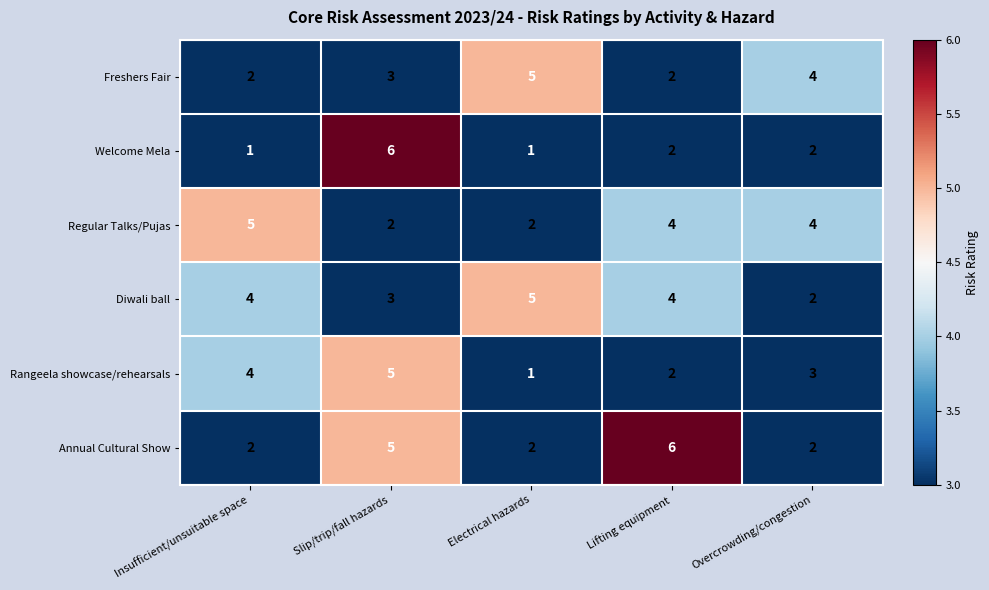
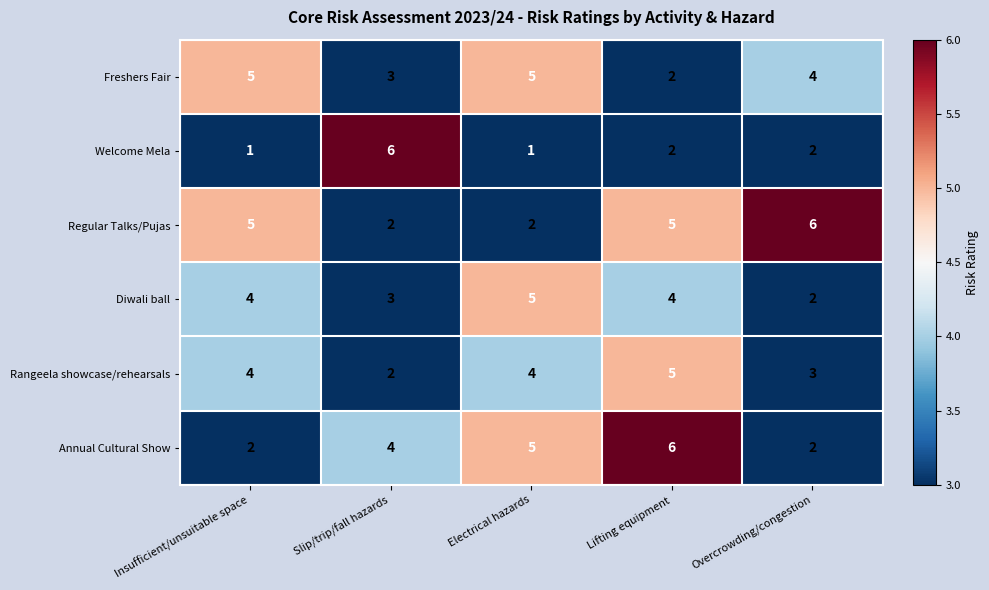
Freshers Fair, Insufficient/unsuitable space: 2 -> 5
Regular Talks/Pujas, Lifting equipment: 4 -> 5
Regular Talks/Pujas, Overcrowding/congestion: 4 -> 6
Rangeela showcase/rehearsals, Slip/trip/fall hazards: 5 -> 2
Rangeela showcase/rehearsals, Electrical hazards: 1 -> 4
Rangeela showcase/rehearsals, Lifting equipment: 2 -> 5
Annual Cultural Show, Slip/trip/fall hazards: 5 -> 4
Annual Cultural Show, Electrical hazards: 2 -> 5
